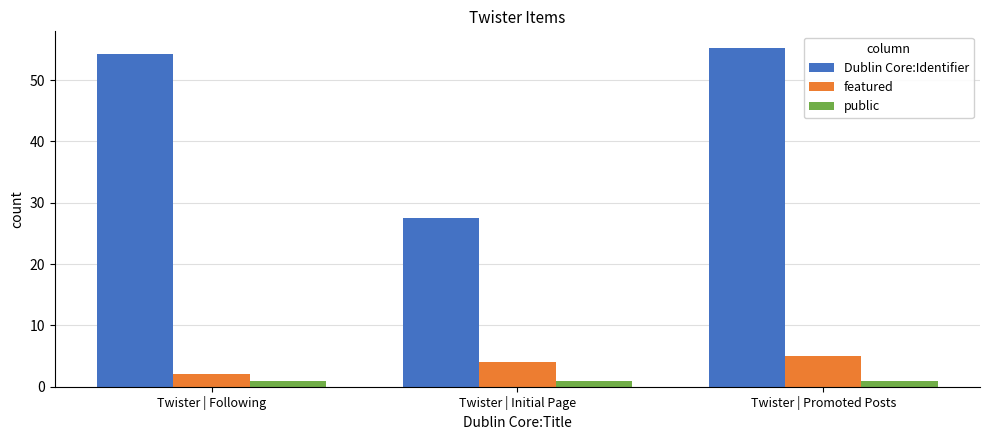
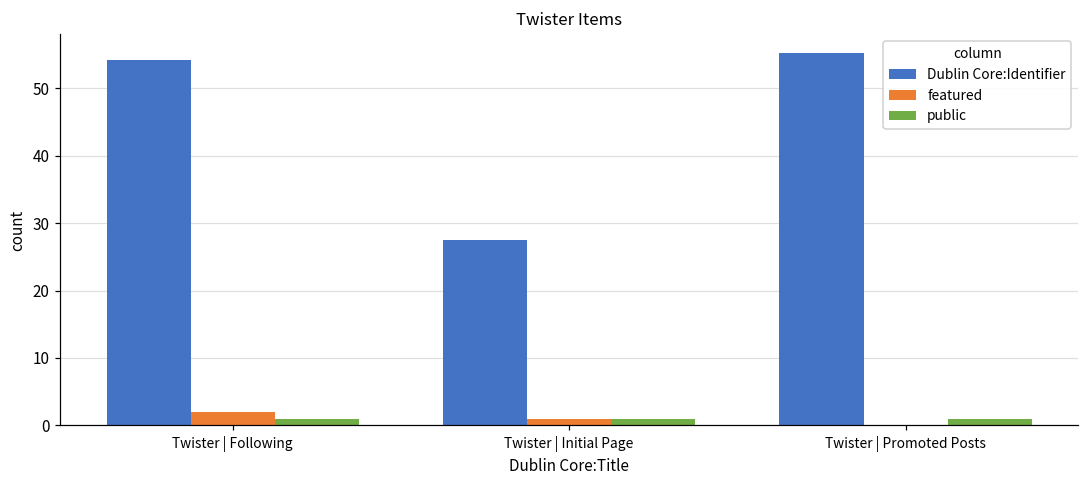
featured, Twister | Initial Page: 4 -> 1
featured, Twister | Promoted Posts: 5 -> 0
